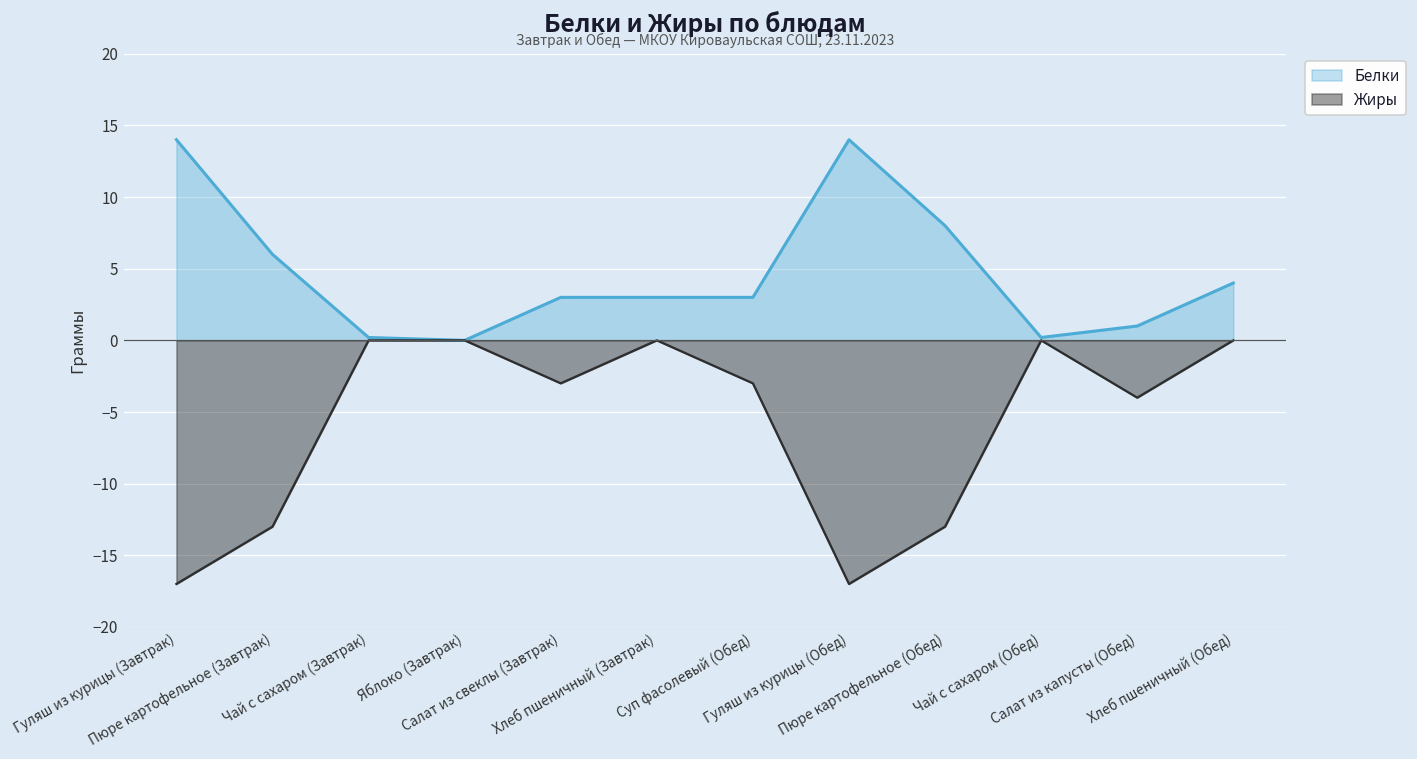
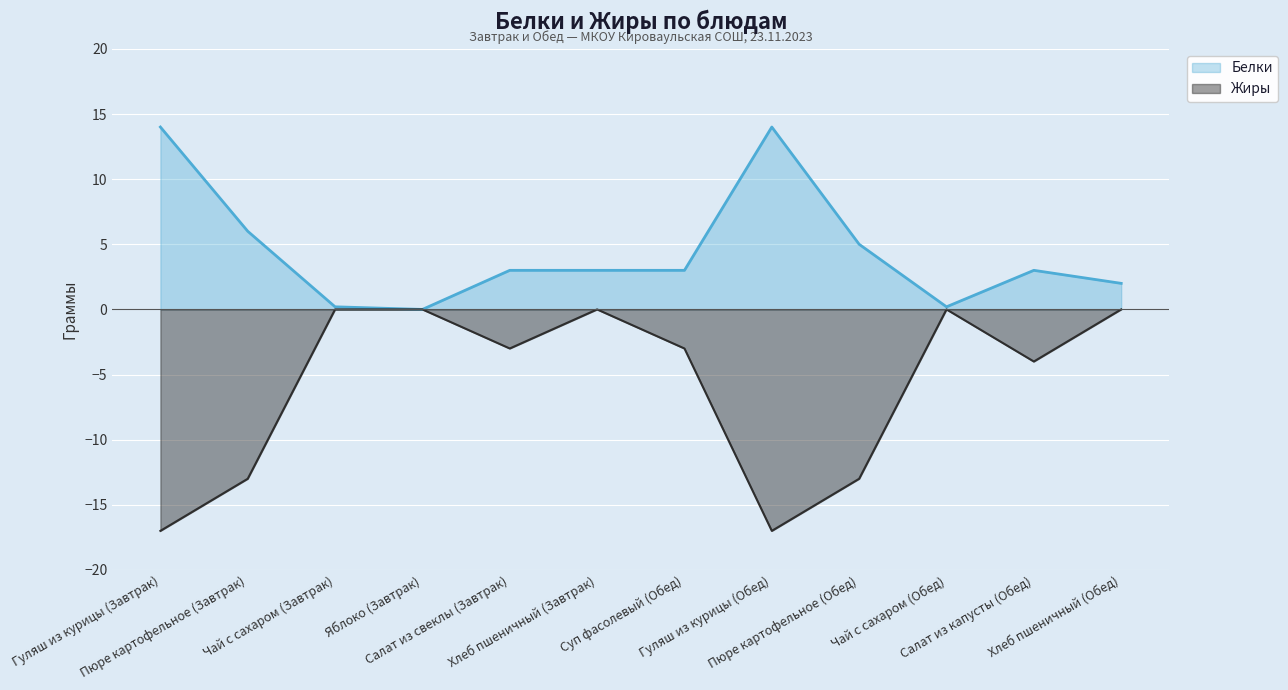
Белки, Пюре картофельное (Обед): 8 -> 5
Белки, Салат из капусты (Обед): 1 -> 3
Белки, Хлеб пшеничный (Обед): 4 -> 2
